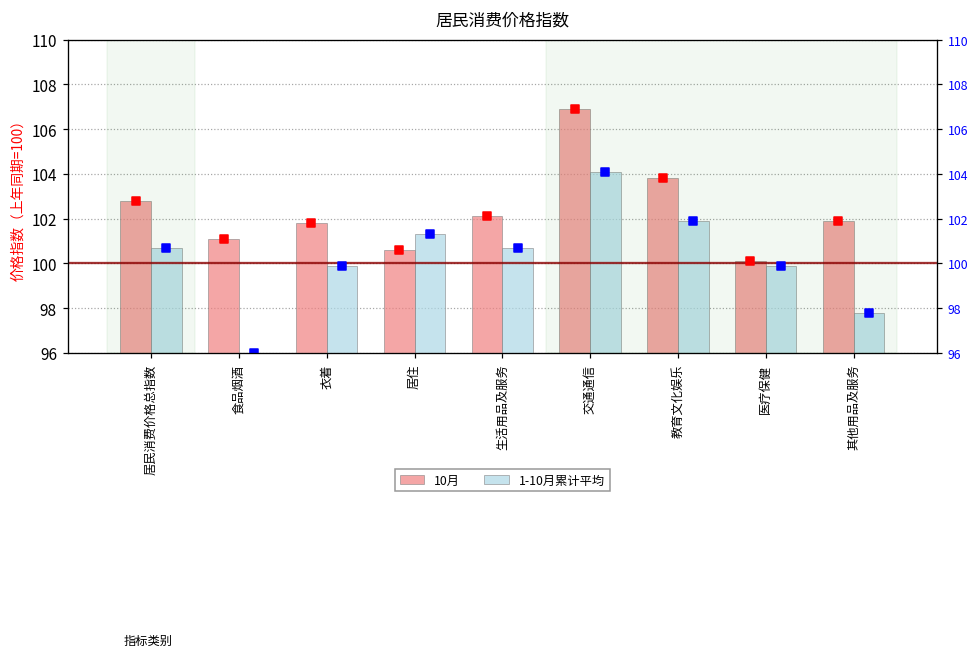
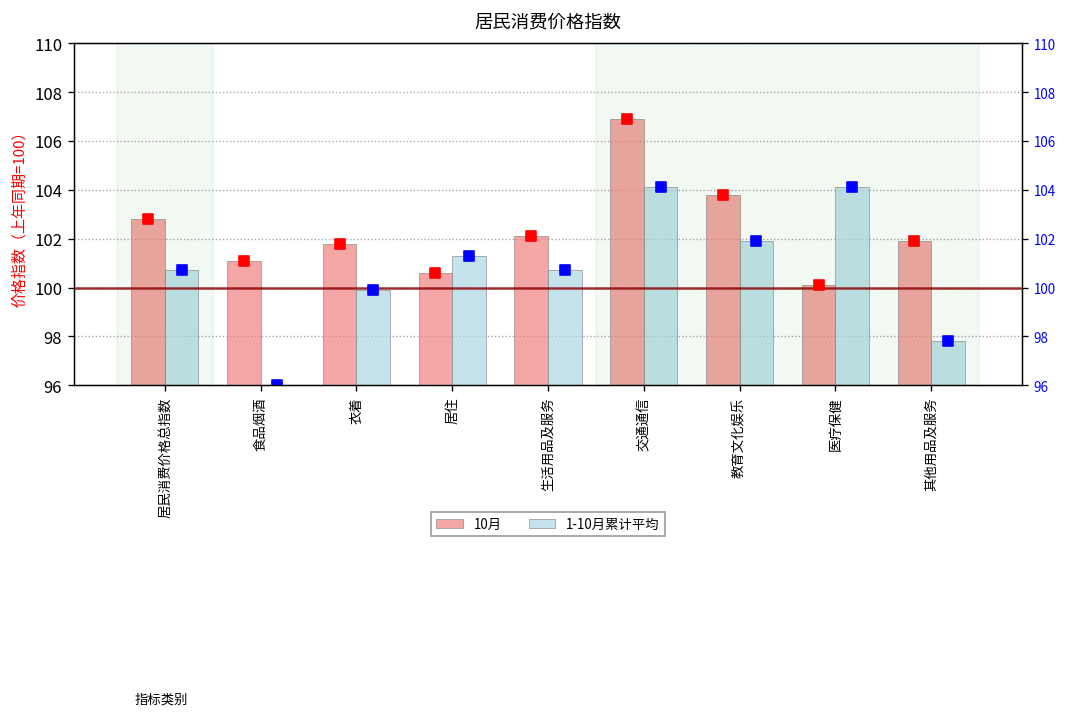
1-10月累计平均, 医疗保健: 99.9 -> 104.1
